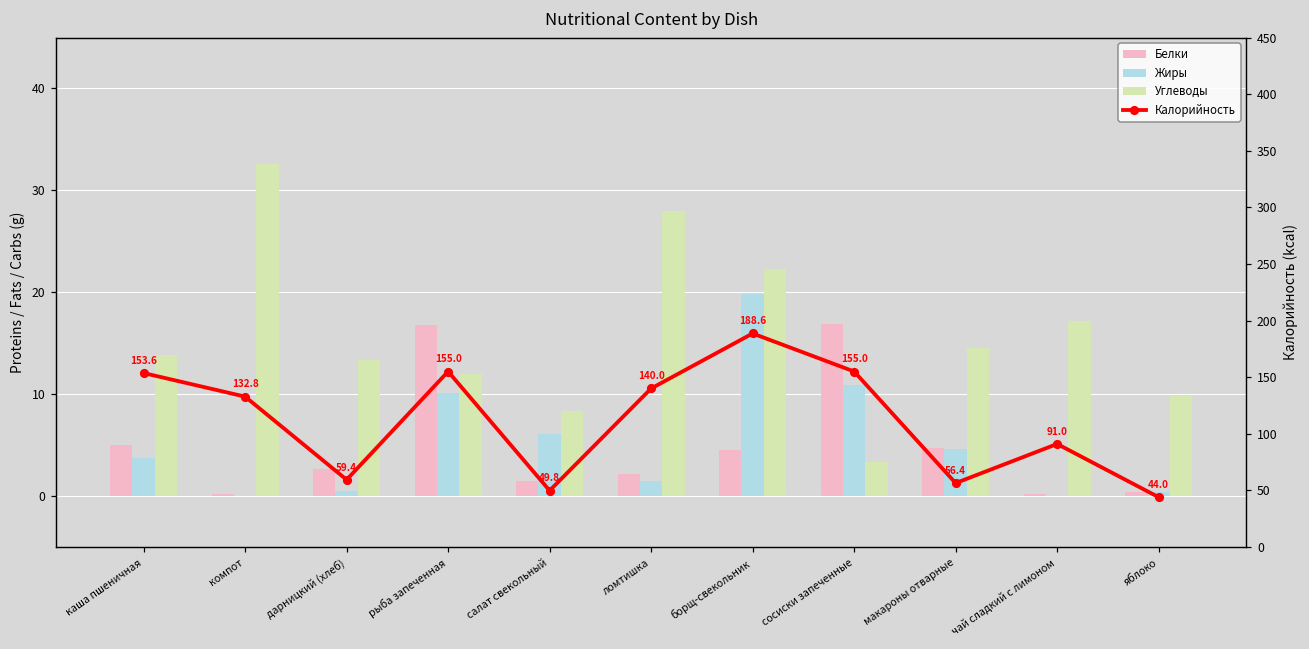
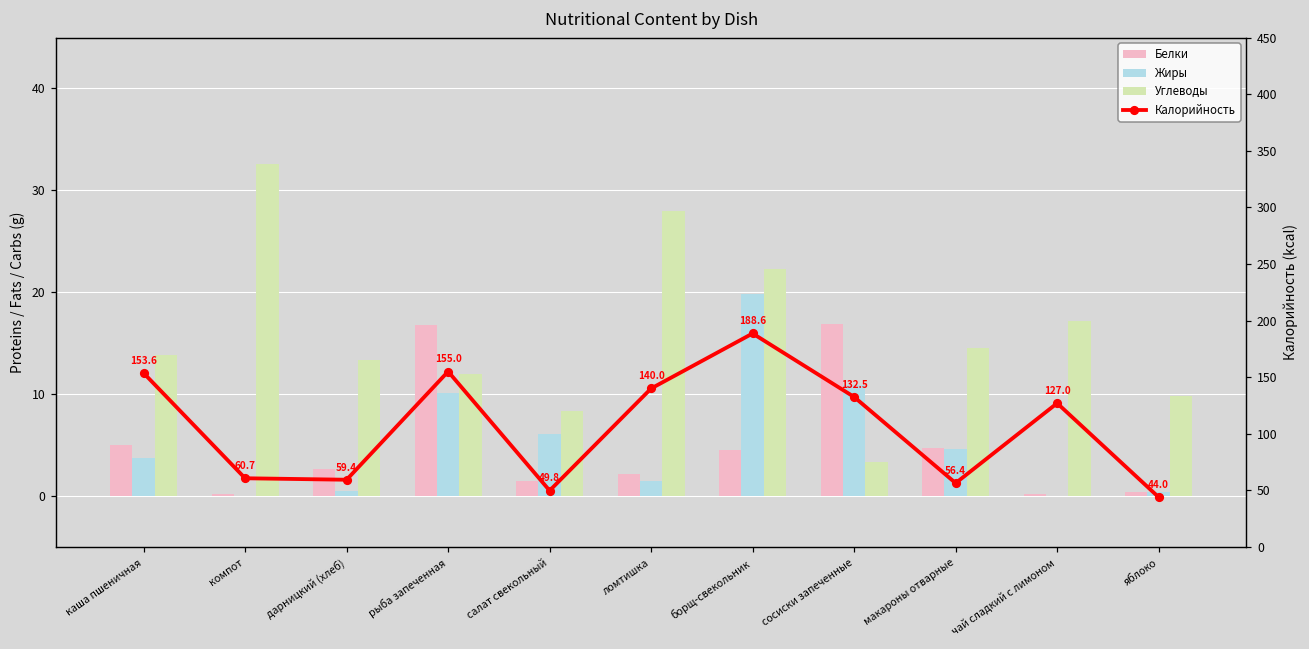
Калорийность, компот: 132.8 -> 60.7
Калорийность, сосиски запеченные: 155.0 -> 132.5
Калорийность, чай сладкий с лимоном: 91.0 -> 127.0
